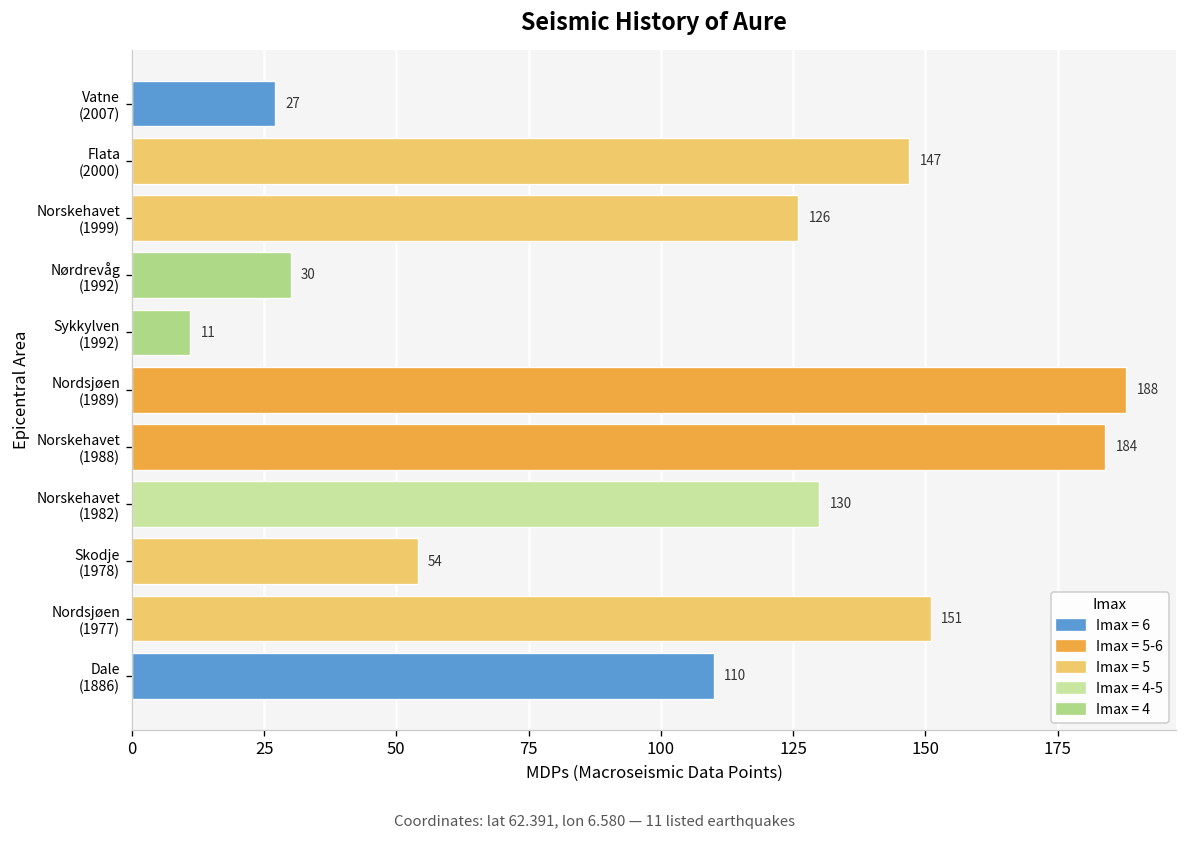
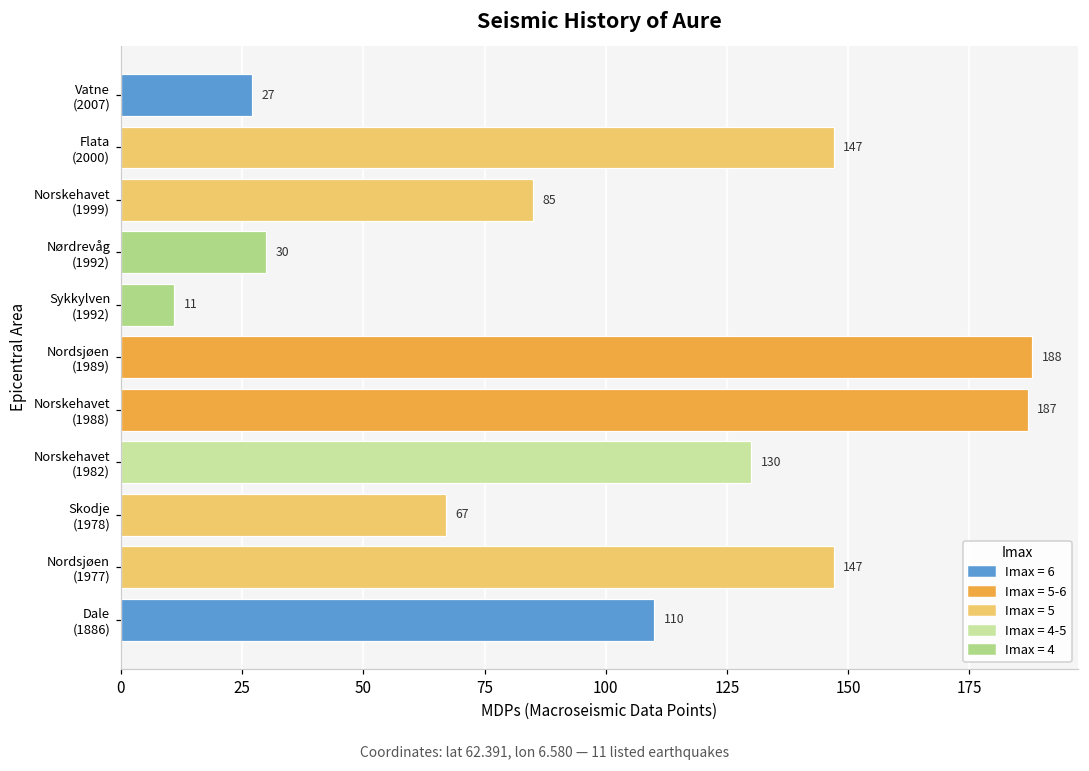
Norskehavet (1999): 126 -> 85
Norskehavet (1988): 184 -> 187
Skodje (1978): 54 -> 67
Nordsjøen (1977): 151 -> 147
